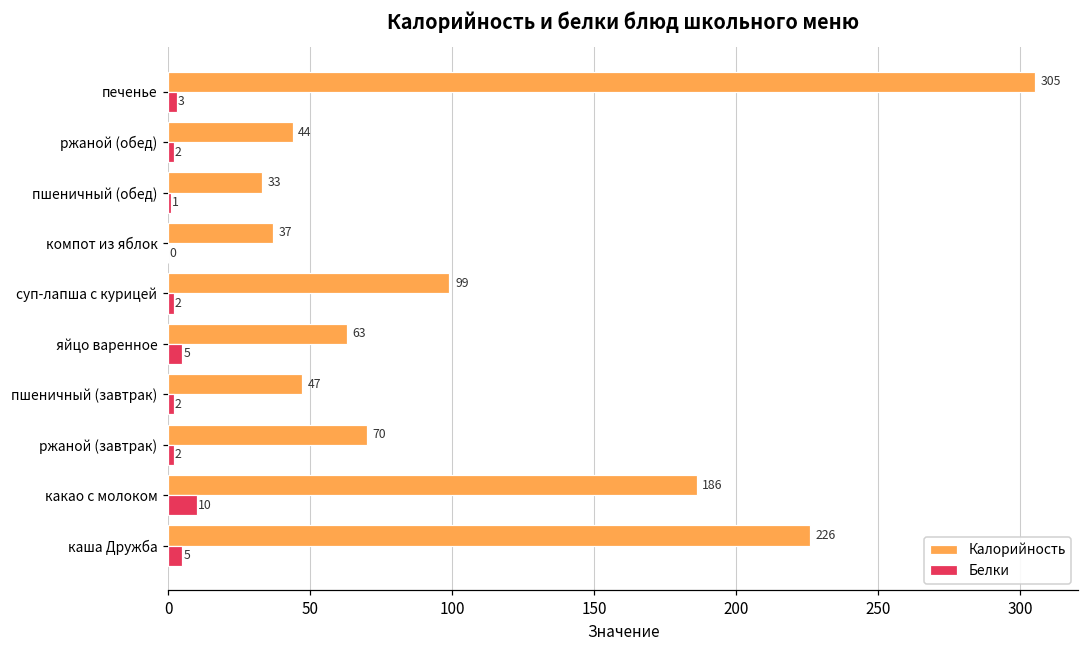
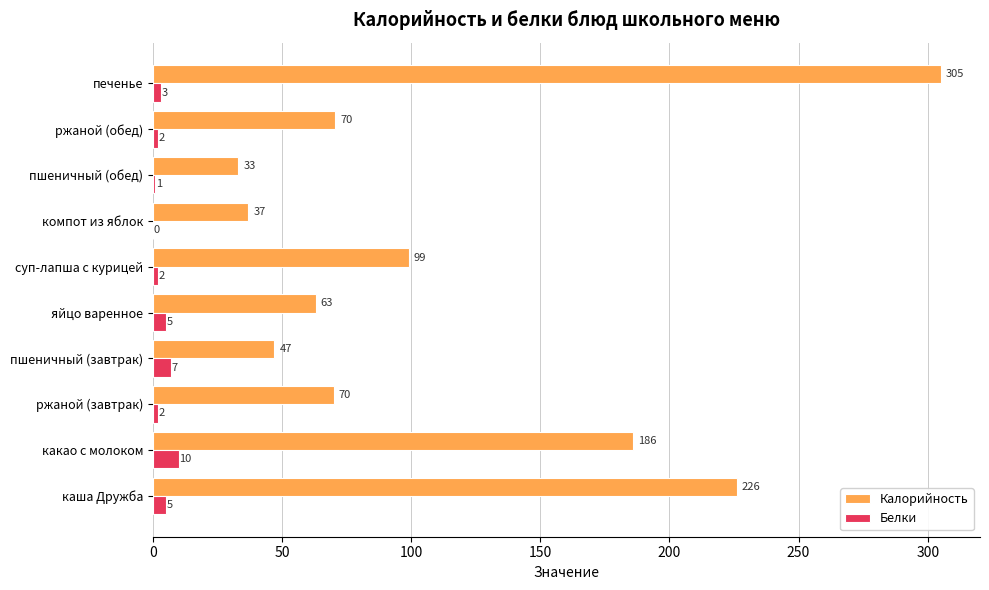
Калорийность, ржаной (обед): 44 -> 70
Белки, пшеничный (завтрак): 2 -> 7
